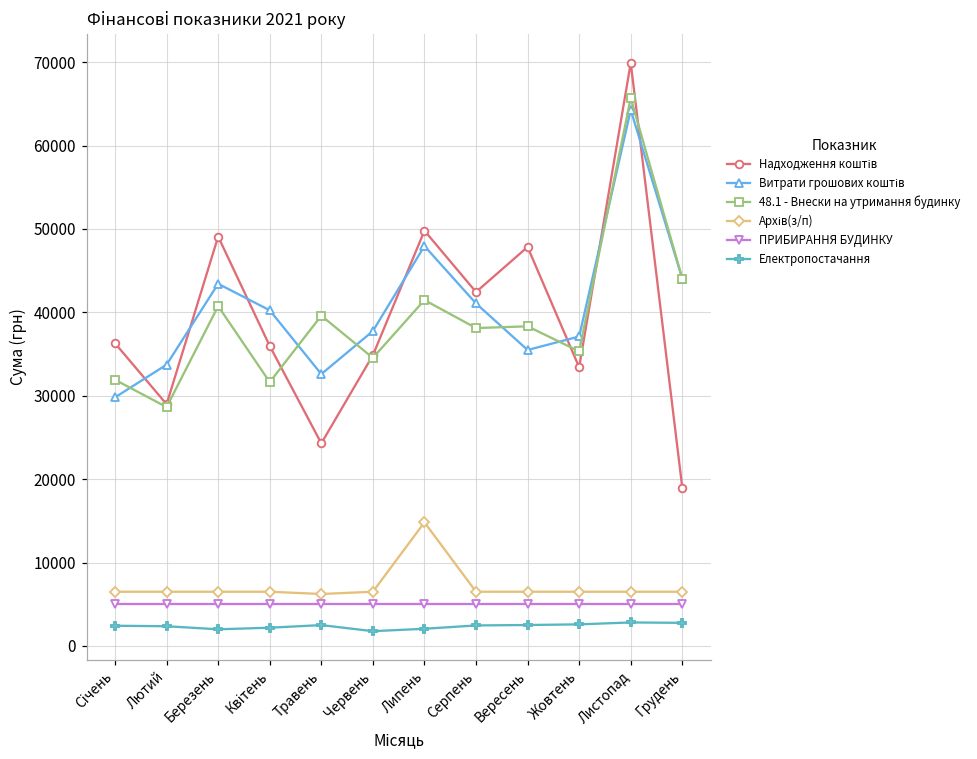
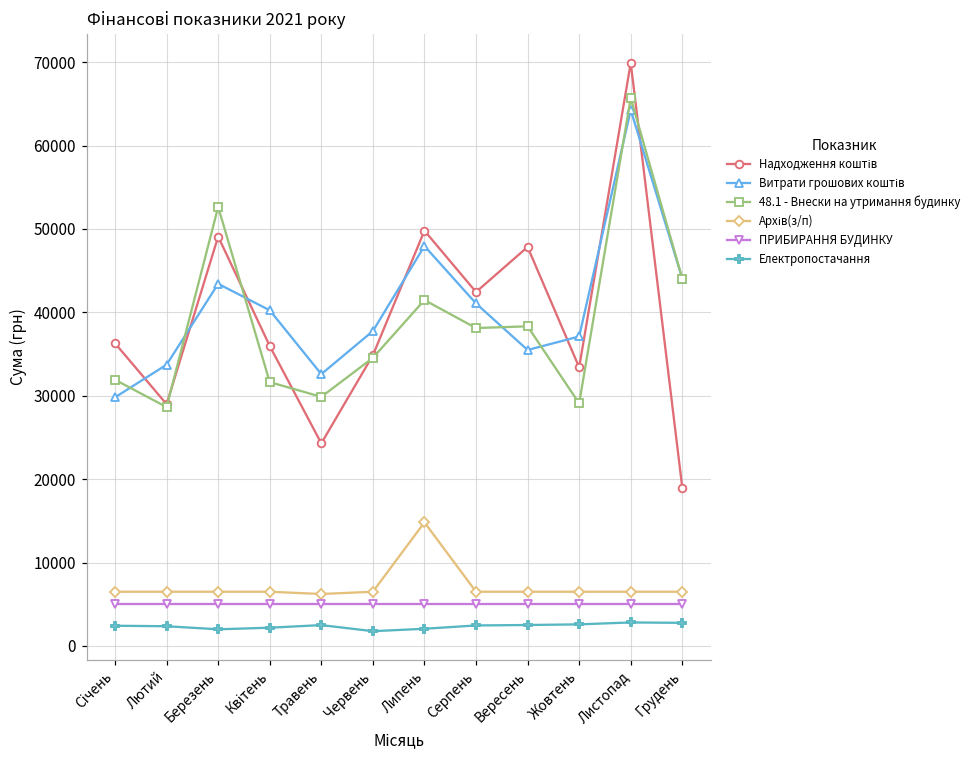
48.1 - Внески на утримання будинку, Березень: 41000 -> 53000
48.1 - Внески на утримання будинку, Травень: 40000 -> 30000
48.1 - Внески на утримання будинку, Жовтень: 35000 -> 29000
